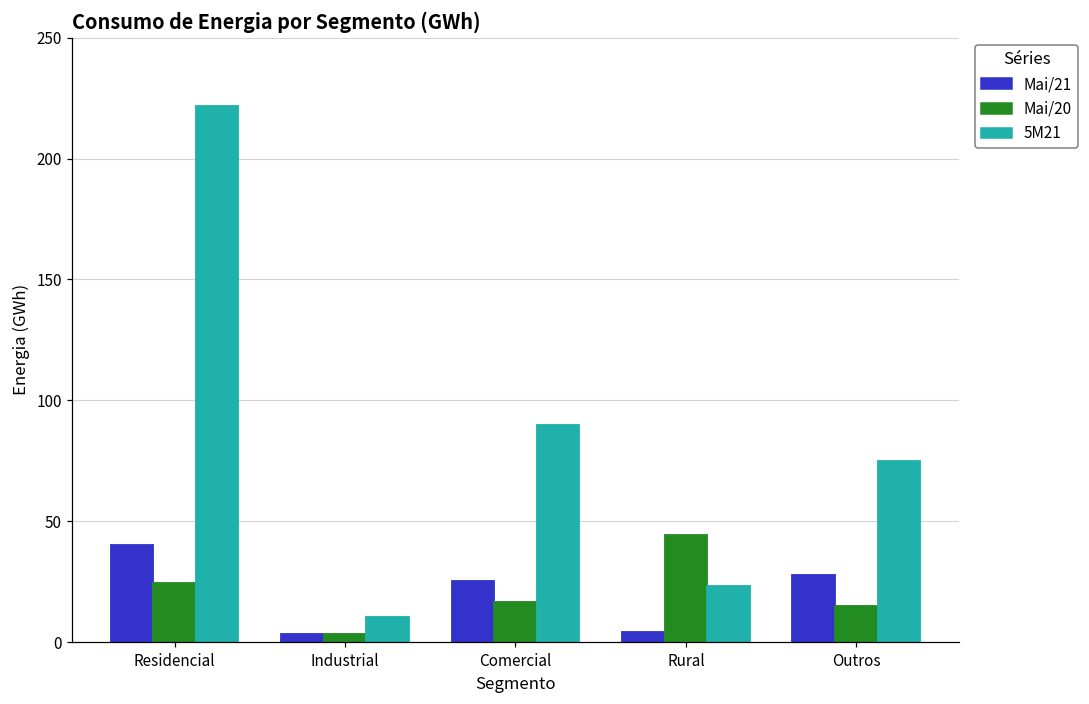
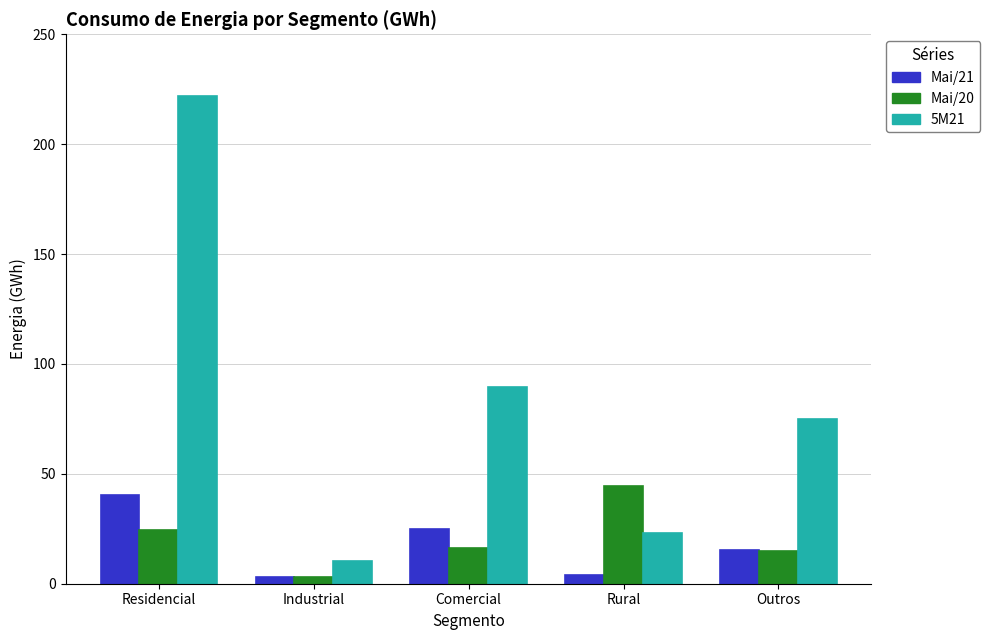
Mai/21, Outros: 28 -> 16
